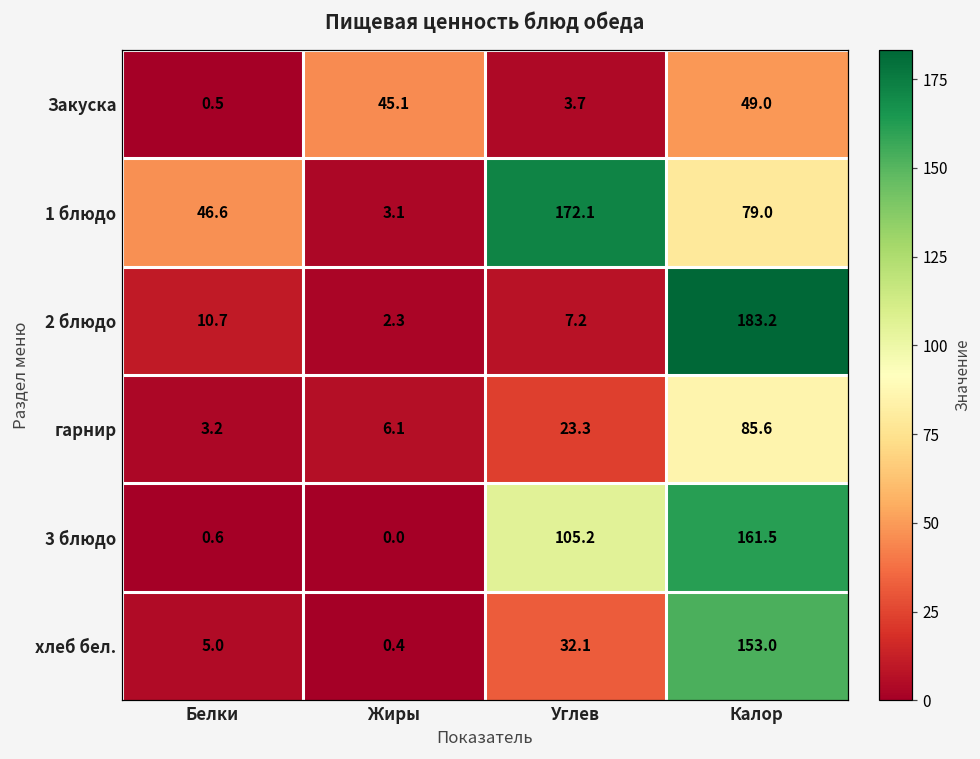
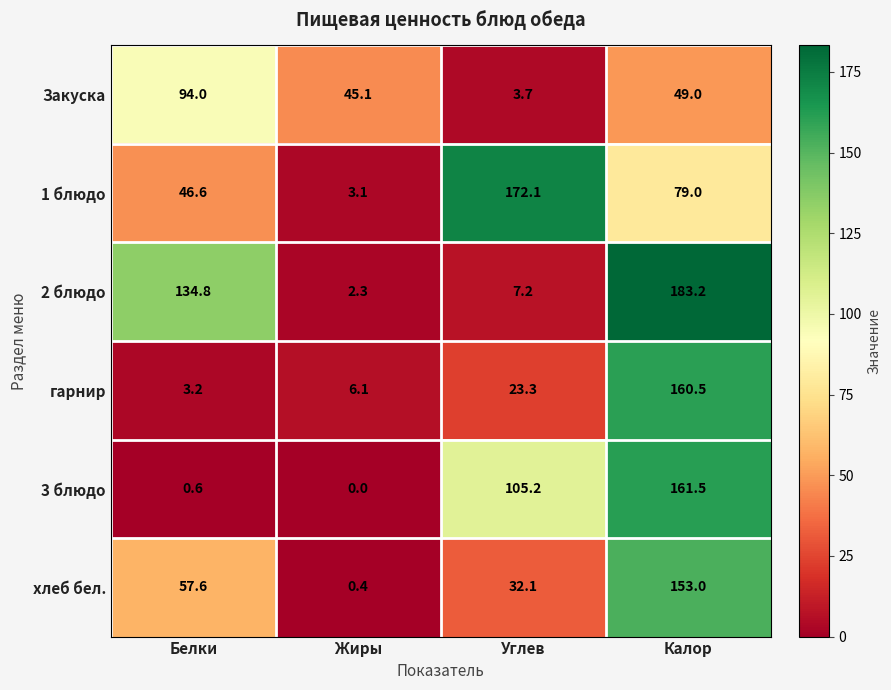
Закуска, Белки: 0.5 -> 94.0
2 блюдо, Белки: 10.7 -> 134.8
гарнир, Калор: 85.6 -> 160.5
хлеб бел., Белки: 5.0 -> 57.6
